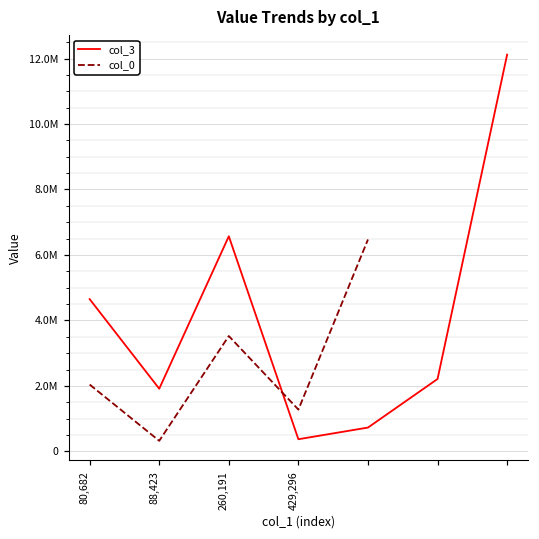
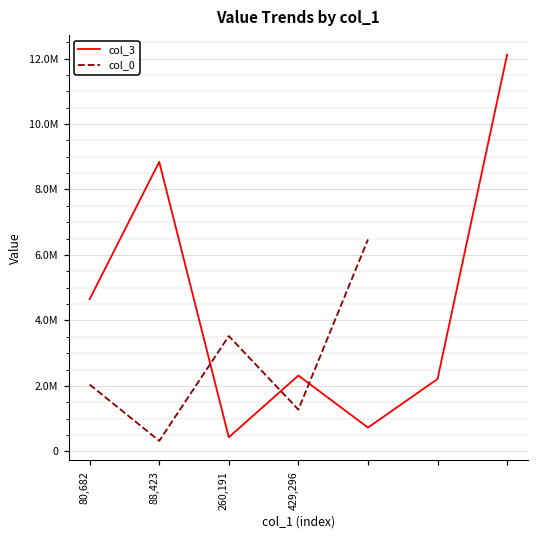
col_3, 88,423: 1900000 -> 8800000
col_3, 260,191: 6600000 -> 400000
col_3, 429,296: 400000 -> 2300000
